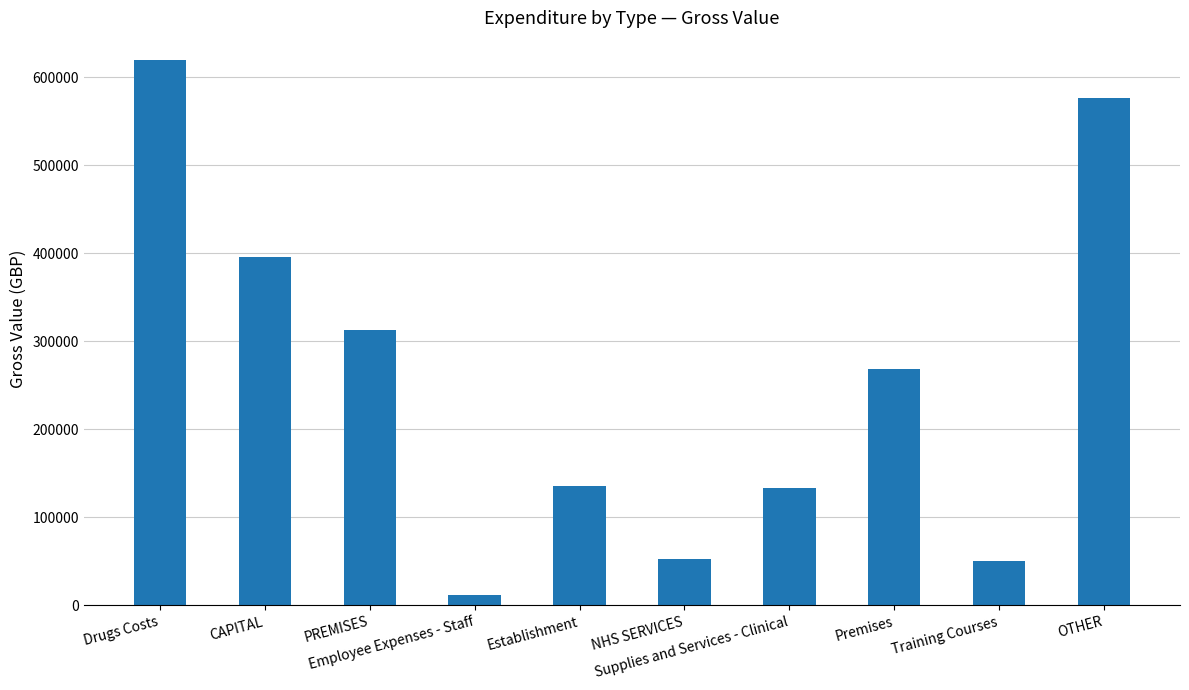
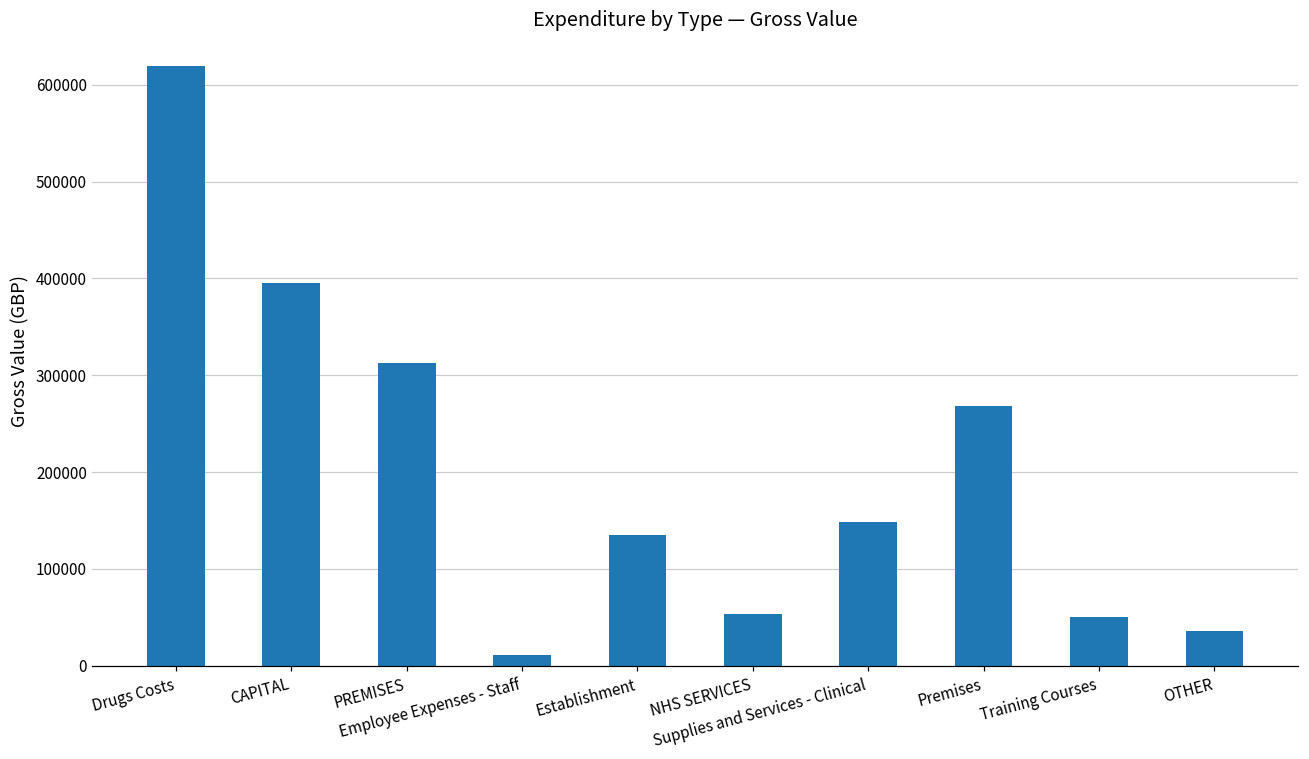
Supplies and Services - Clinical: 130000 -> 150000
OTHER: 580000 -> 40000
